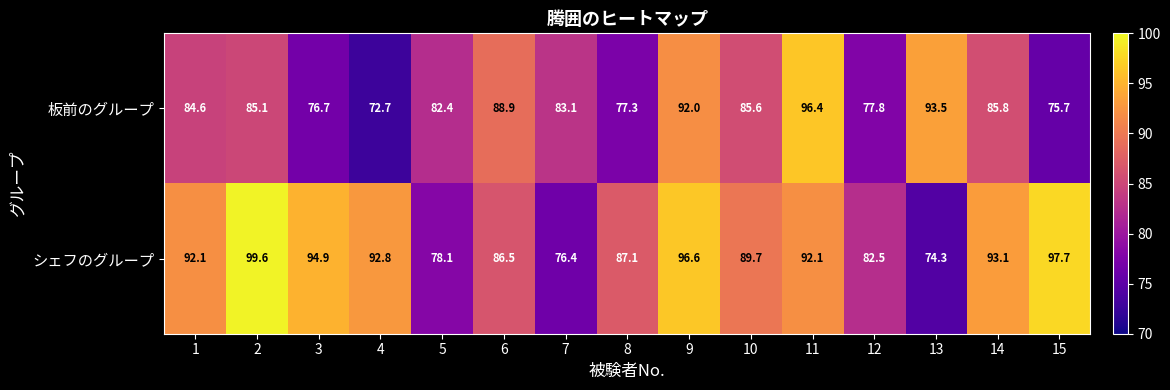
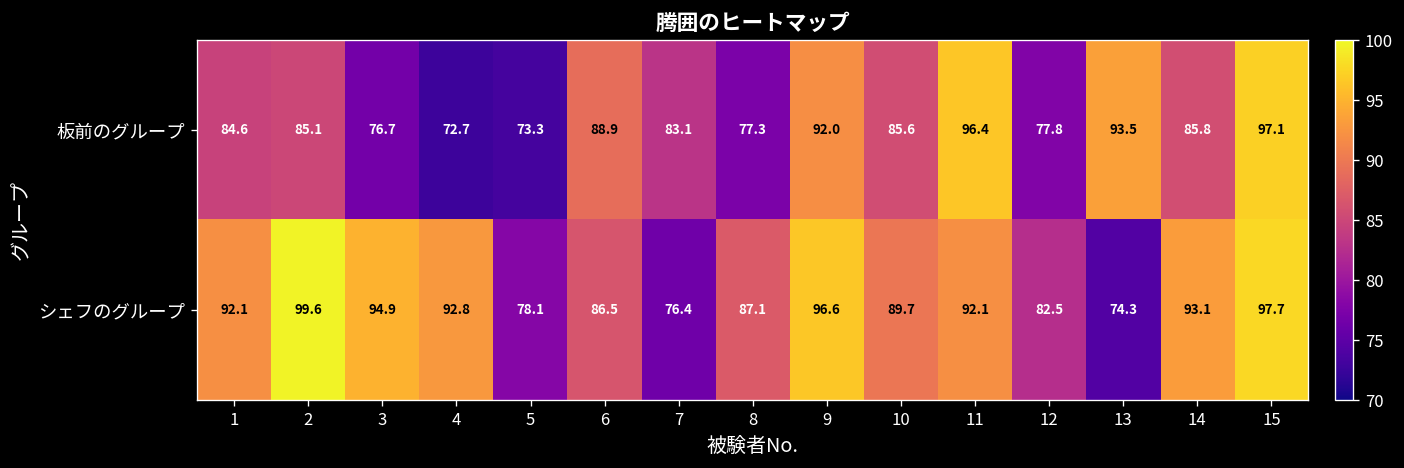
板前のグループ, 5: 82.4 -> 73.3
板前のグループ, 15: 75.7 -> 97.1
